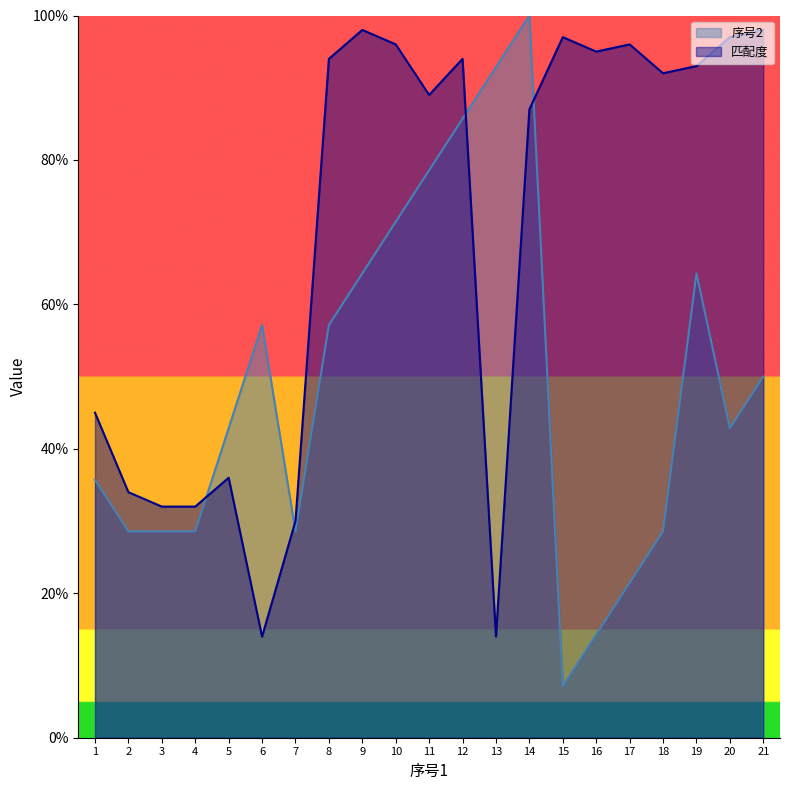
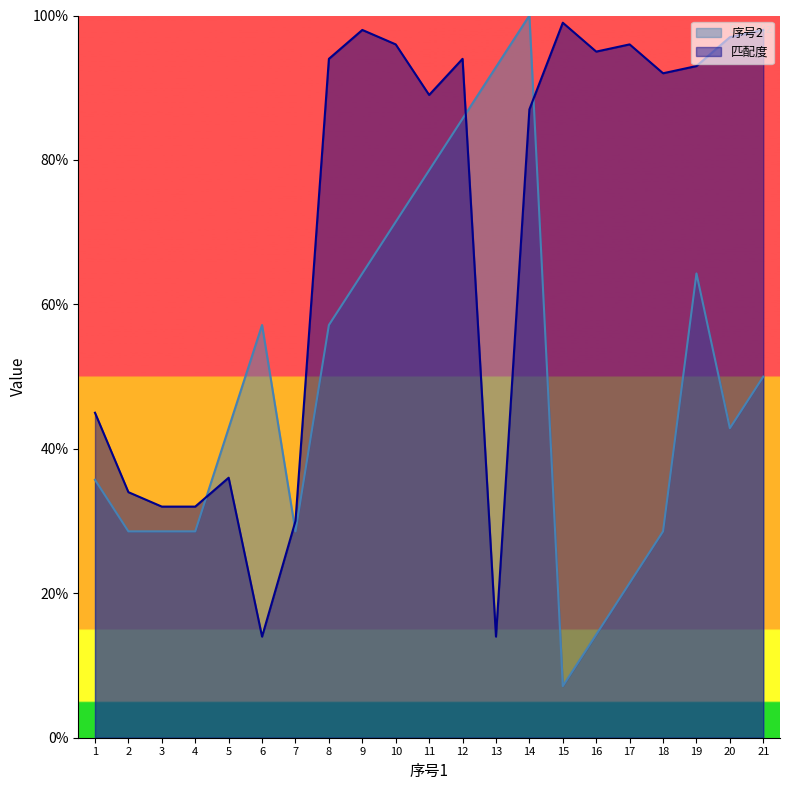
匹配度, 15: 97% -> 99%
